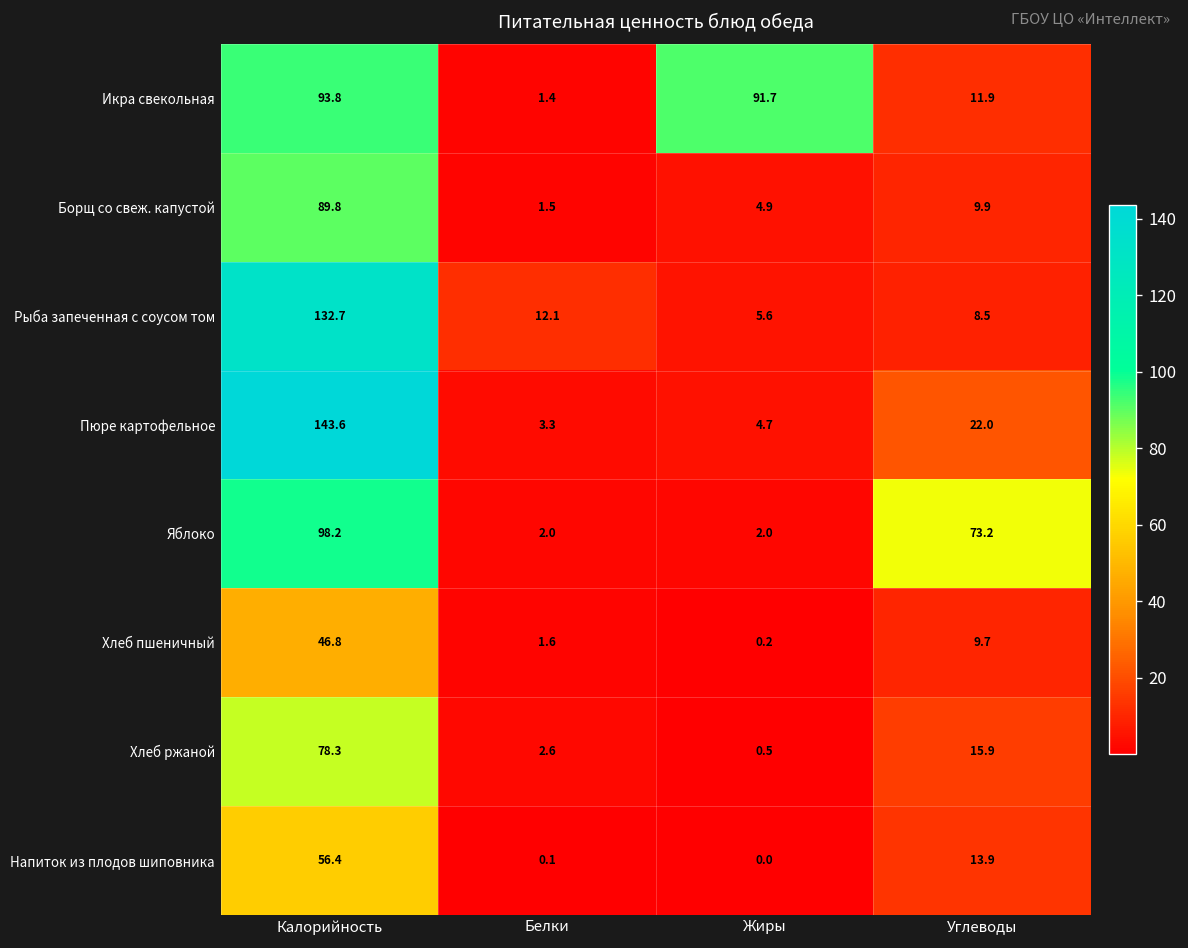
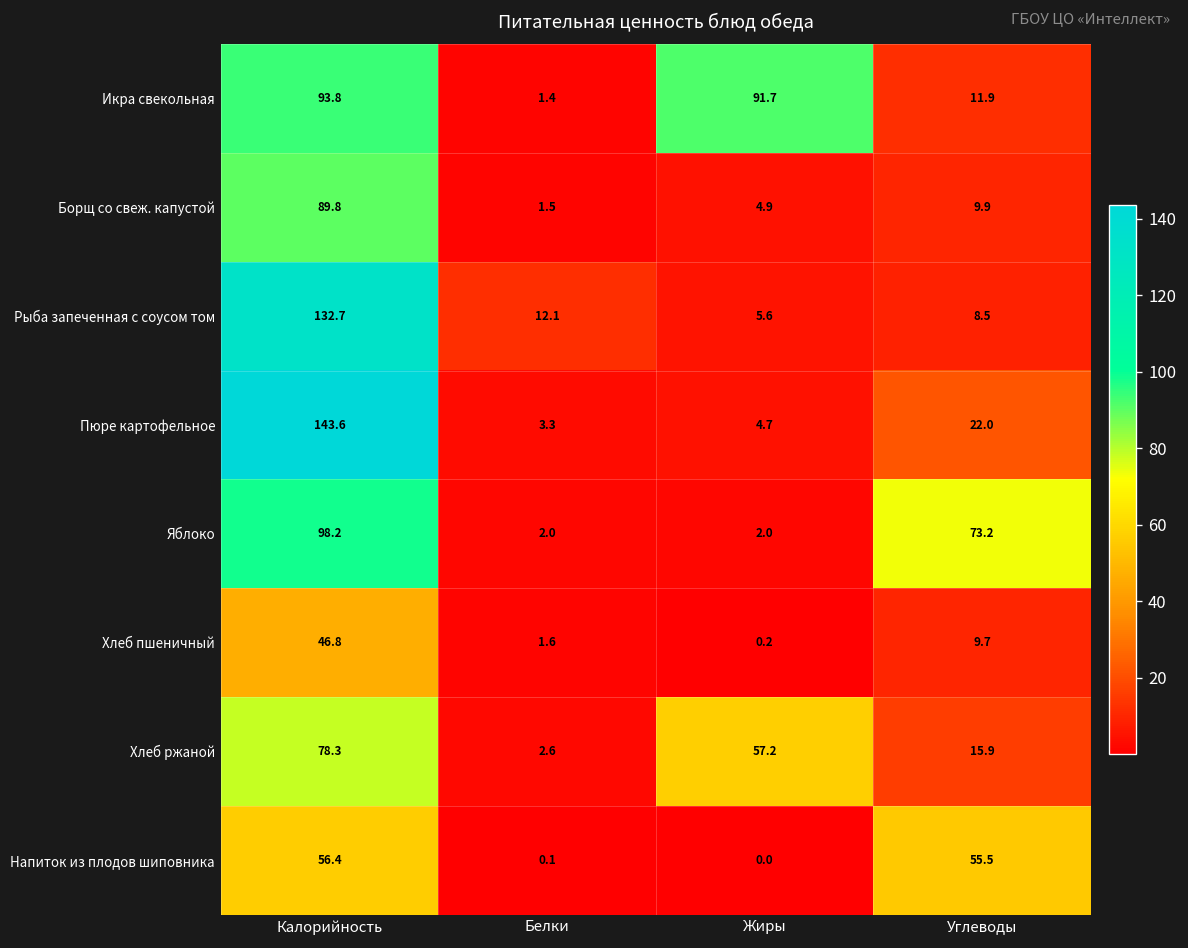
Хлеб ржаной, Жиры: 0.5 -> 57.2
Напиток из плодов шиповника, Углеводы: 13.9 -> 55.5
